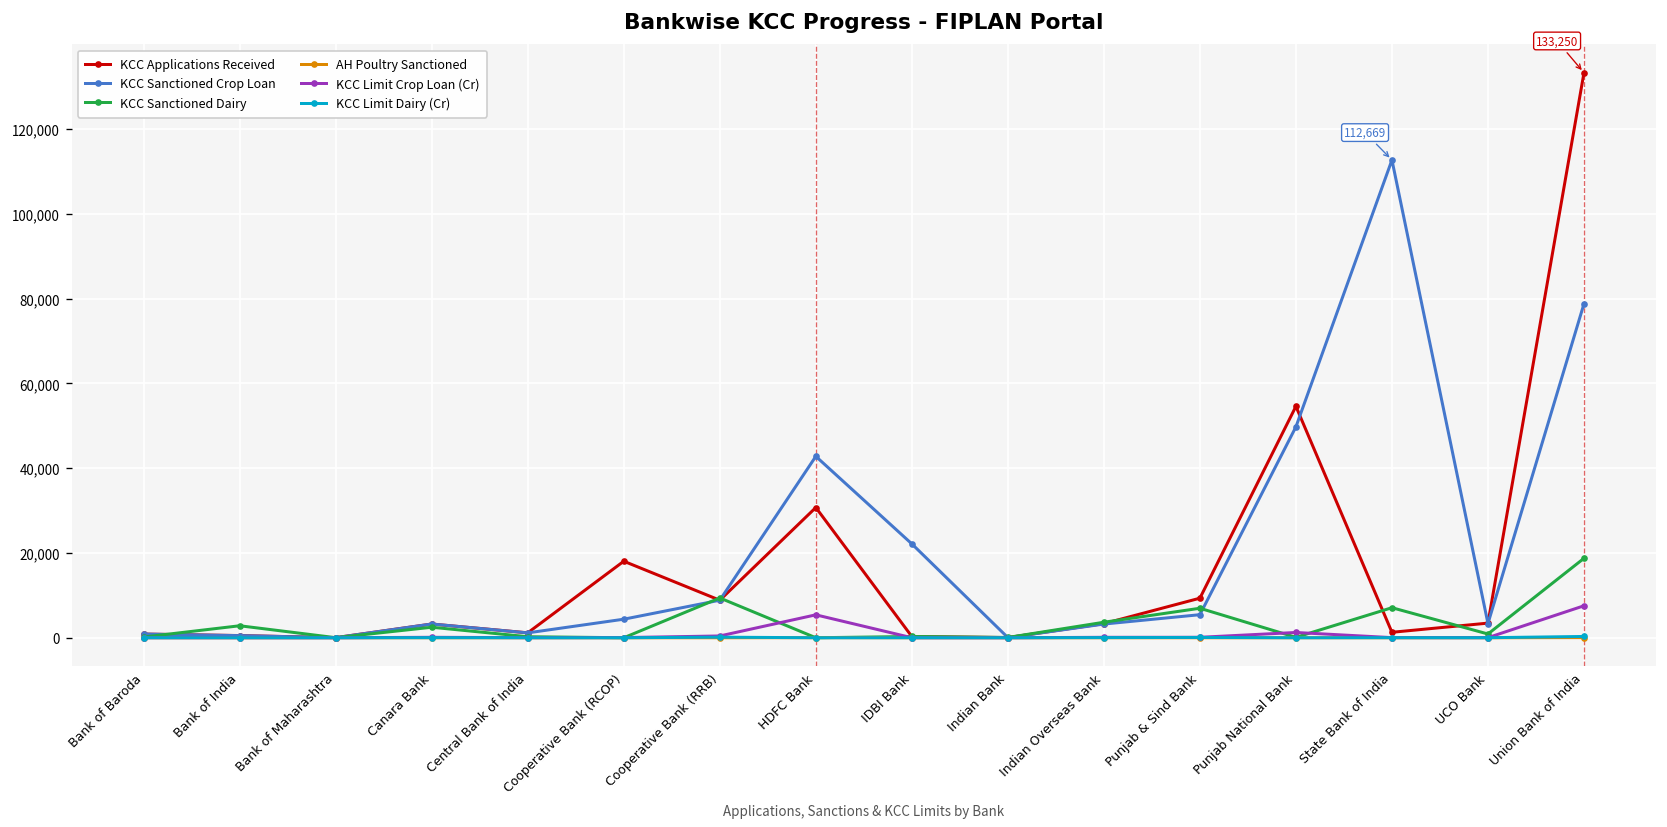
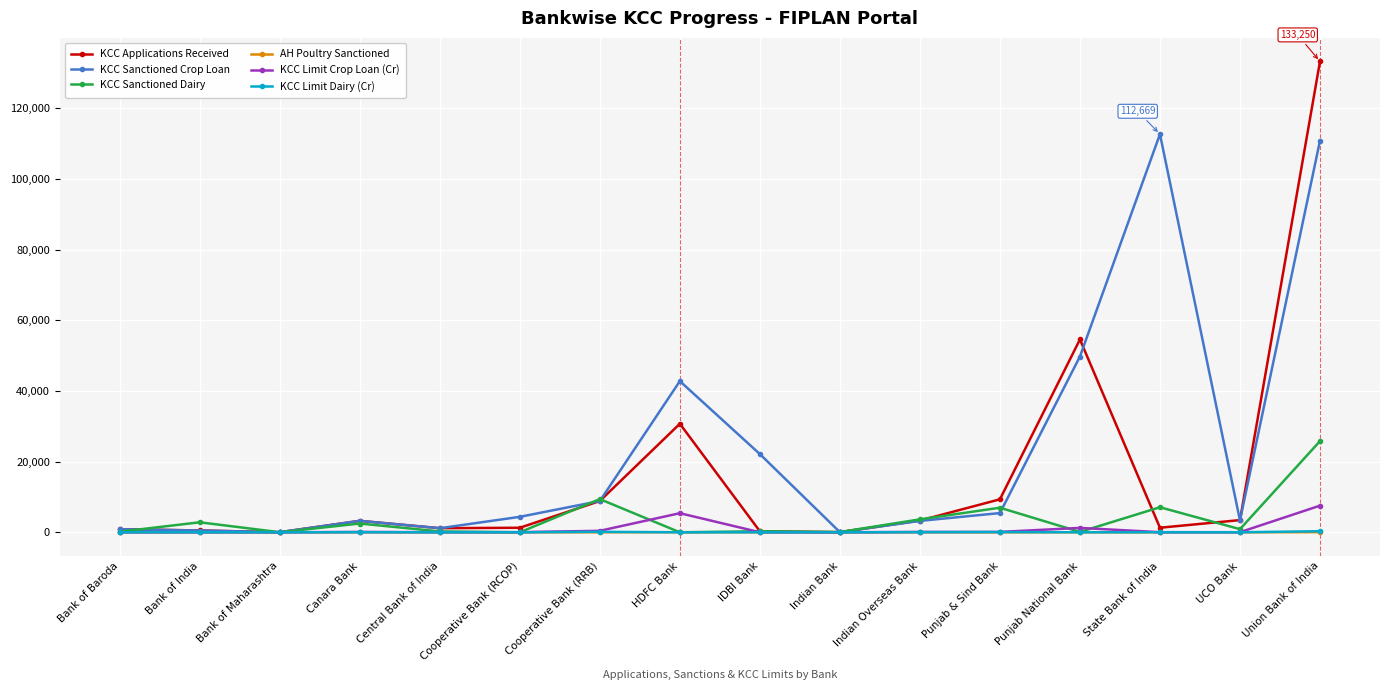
KCC Applications Received, Cooperative Bank (RCOP): 18,000 -> 1,000
KCC Sanctioned Crop Loan, Union Bank of India: 79,000 -> 111,000
KCC Sanctioned Dairy, Union Bank of India: 19,000 -> 26,000
